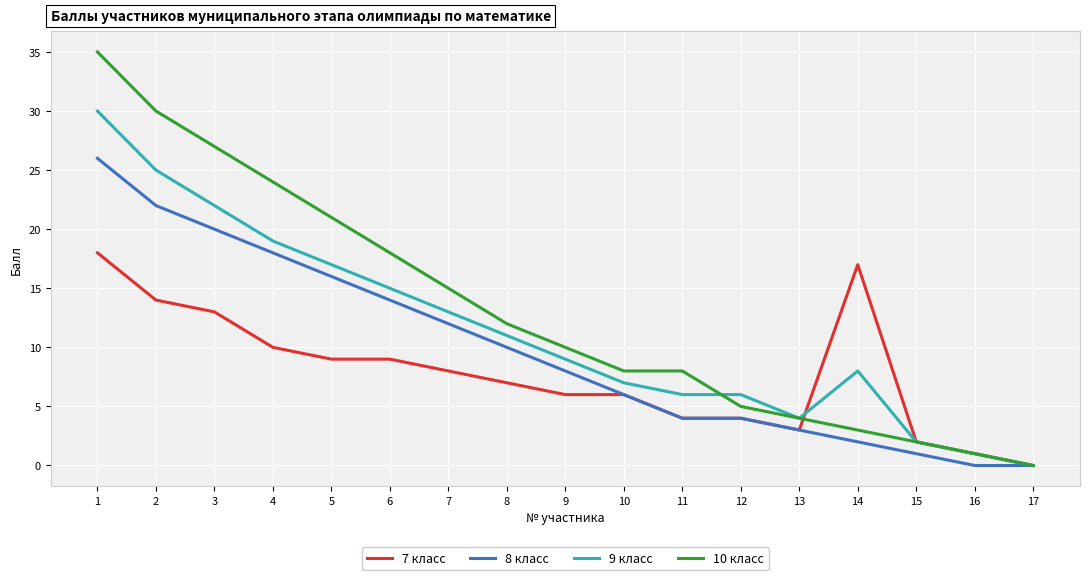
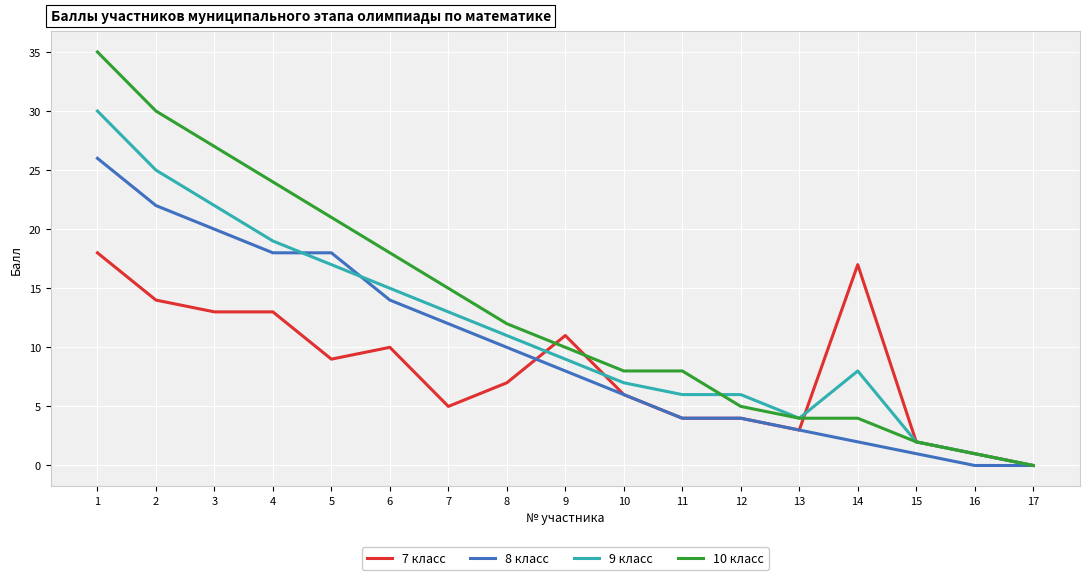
7 класс, 4: 10 -> 13
8 класс, 5: 16 -> 18
7 класс, 6: 9 -> 10
7 класс, 7: 8 -> 5
7 класс, 9: 6 -> 11
10 класс, 14: 3 -> 4
